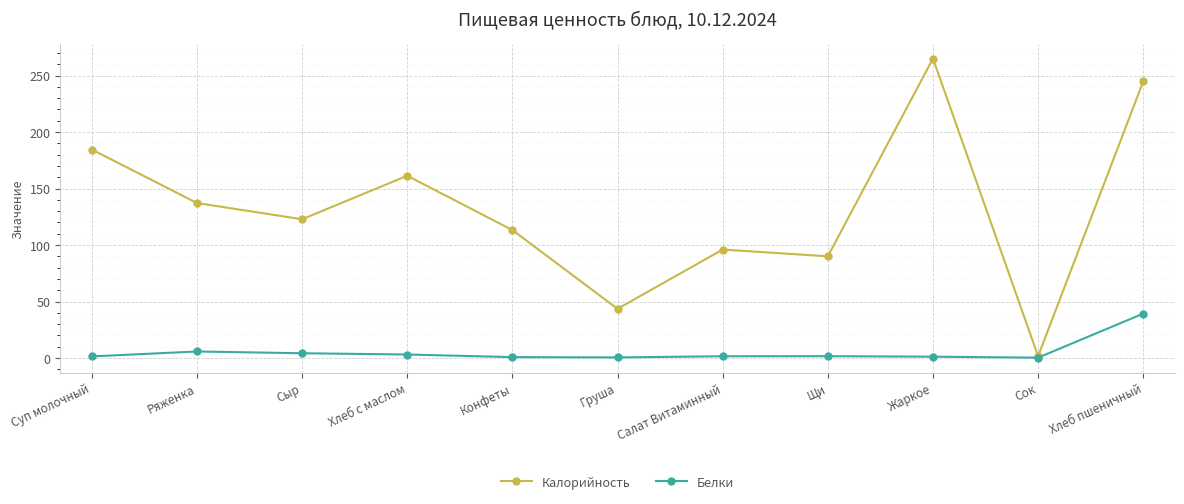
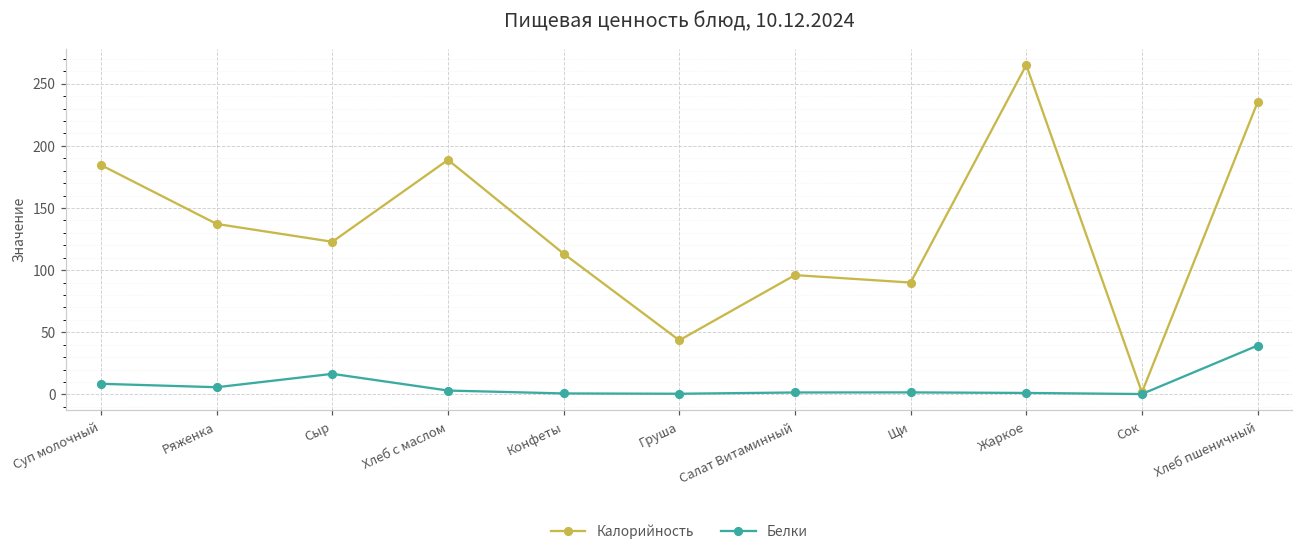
Белки, Суп молочный: 1 -> 9
Белки, Сыр: 4 -> 17
Калорийность, Хлеб с маслом: 161 -> 189
Калорийность, Хлеб пшеничный: 245 -> 235
